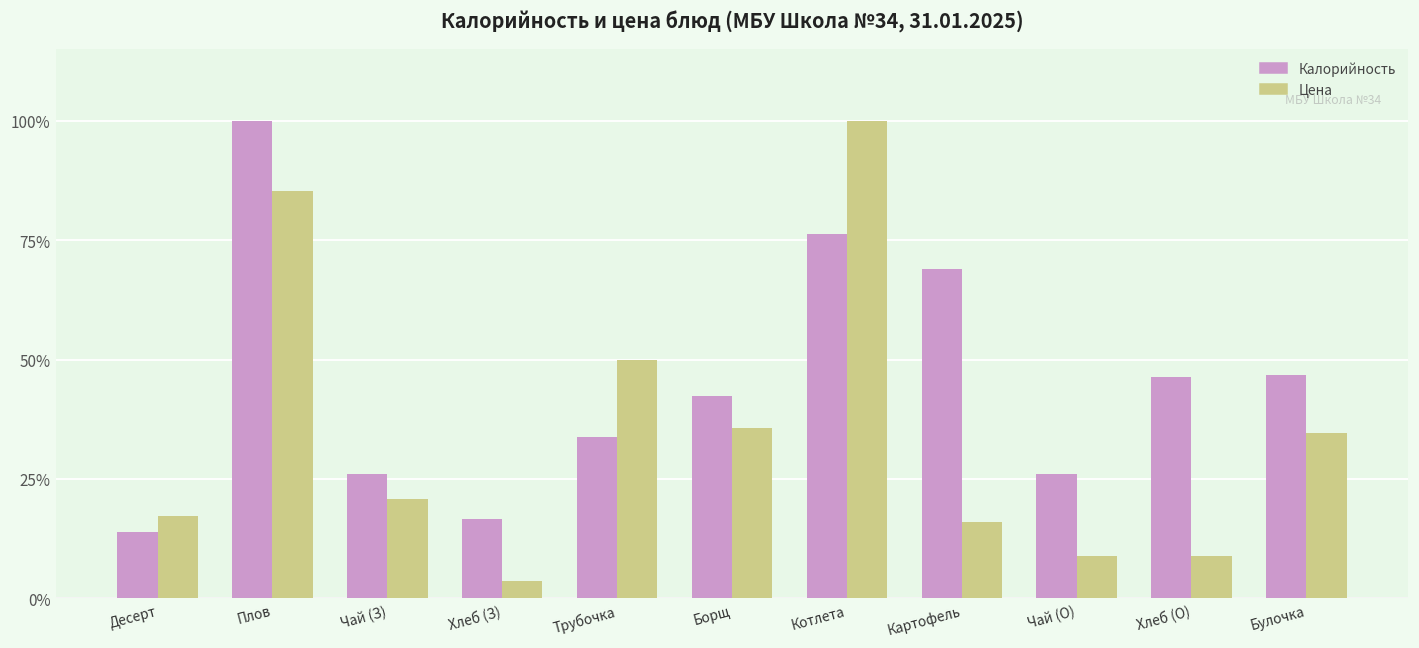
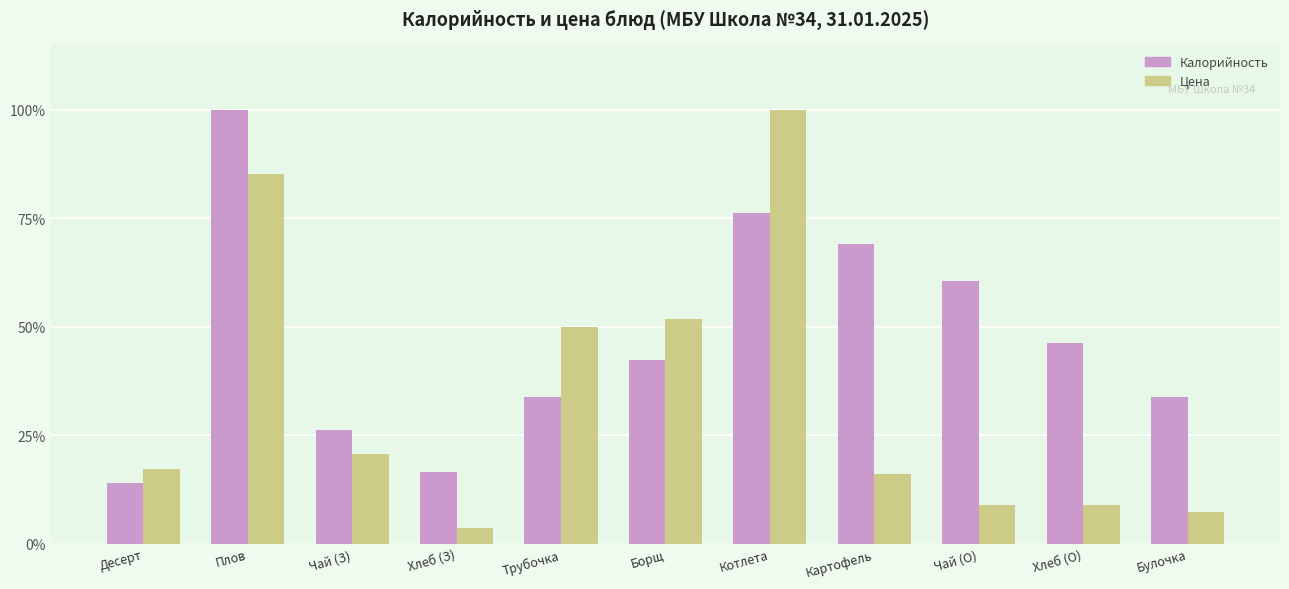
Цена, Борщ: 36% -> 52%
Калорийность, Чай (О): 26% -> 61%
Калорийность, Булочка: 47% -> 34%
Цена, Булочка: 35% -> 7%
